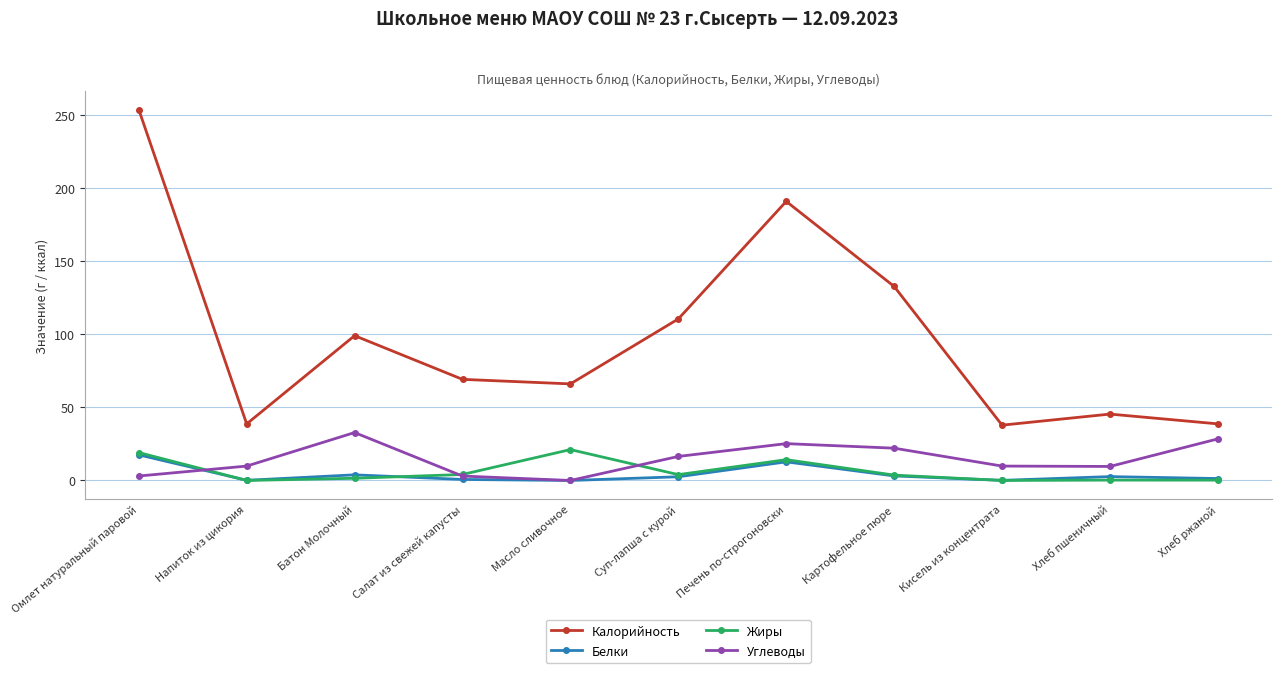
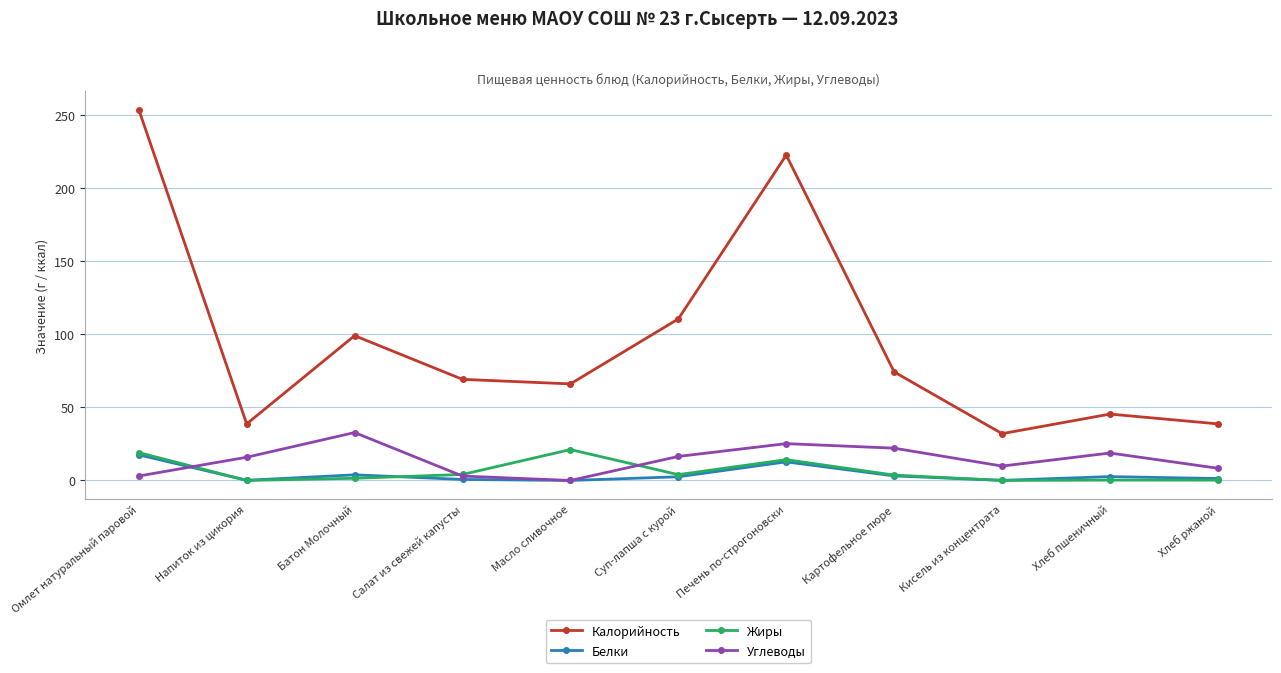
Углеводы, Напиток из цикория: 10 -> 16
Калорийность, Печень по-строгоновски: 191 -> 222
Калорийность, Картофельное пюре: 133 -> 74
Калорийность, Кисель из концентрата: 38 -> 32
Углеводы, Хлеб пшеничный: 10 -> 19
Углеводы, Хлеб ржаной: 28 -> 8
